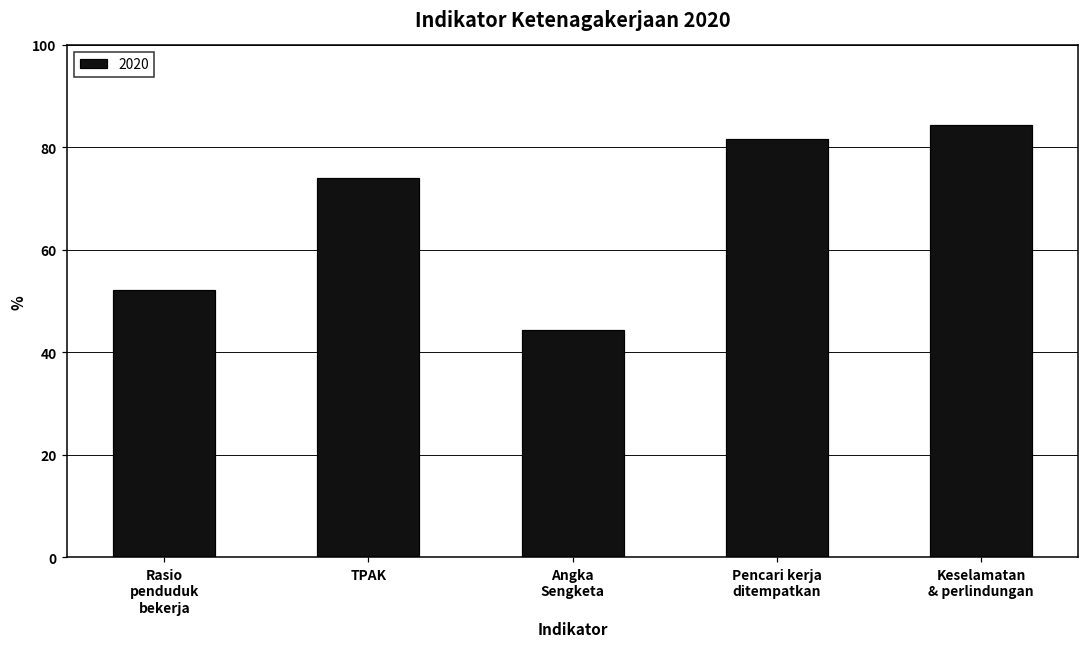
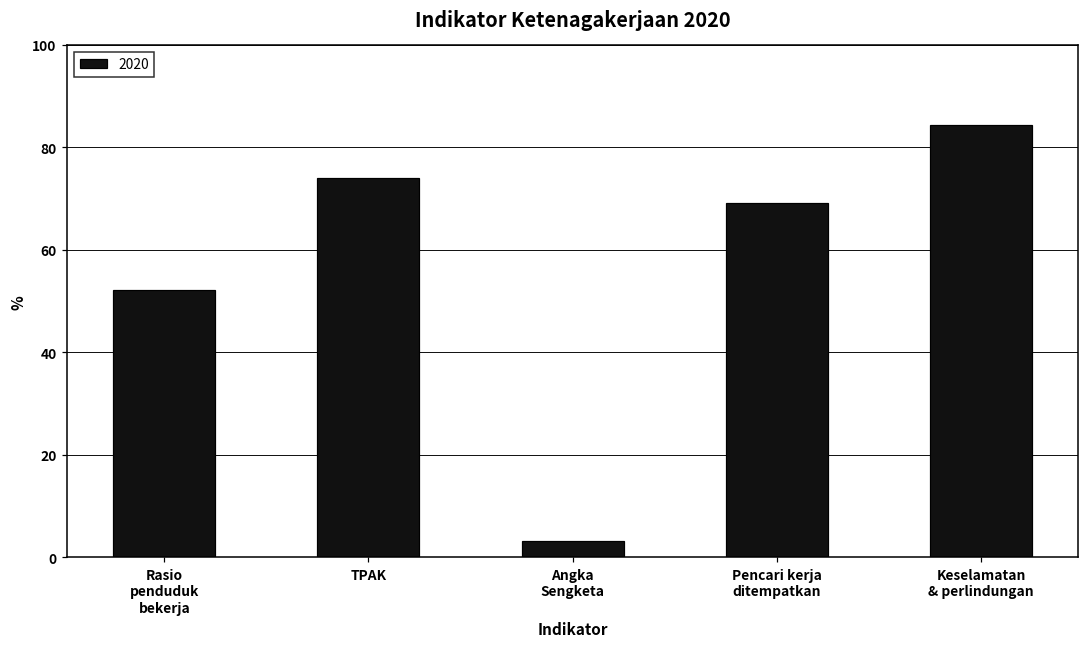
Angka Sengketa: 44 -> 3
Pencari kerja ditempatkan: 82 -> 69
